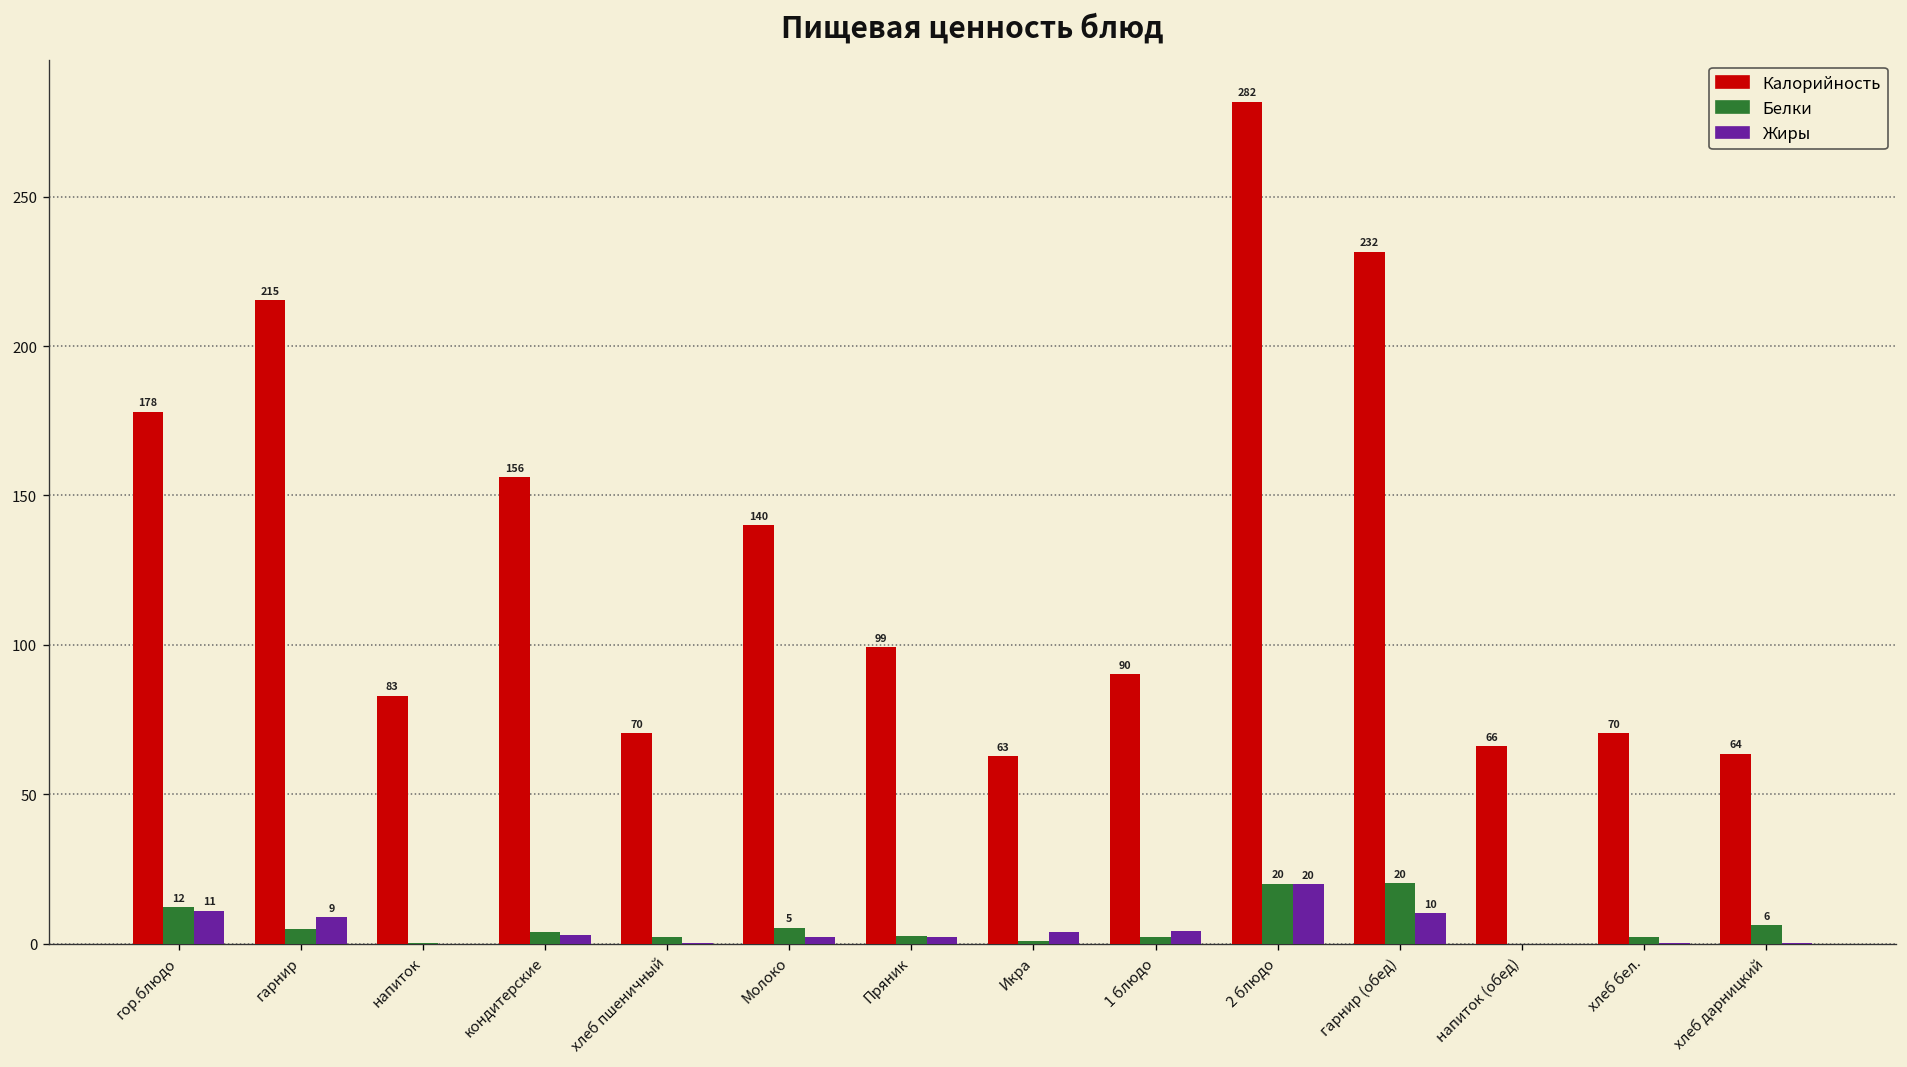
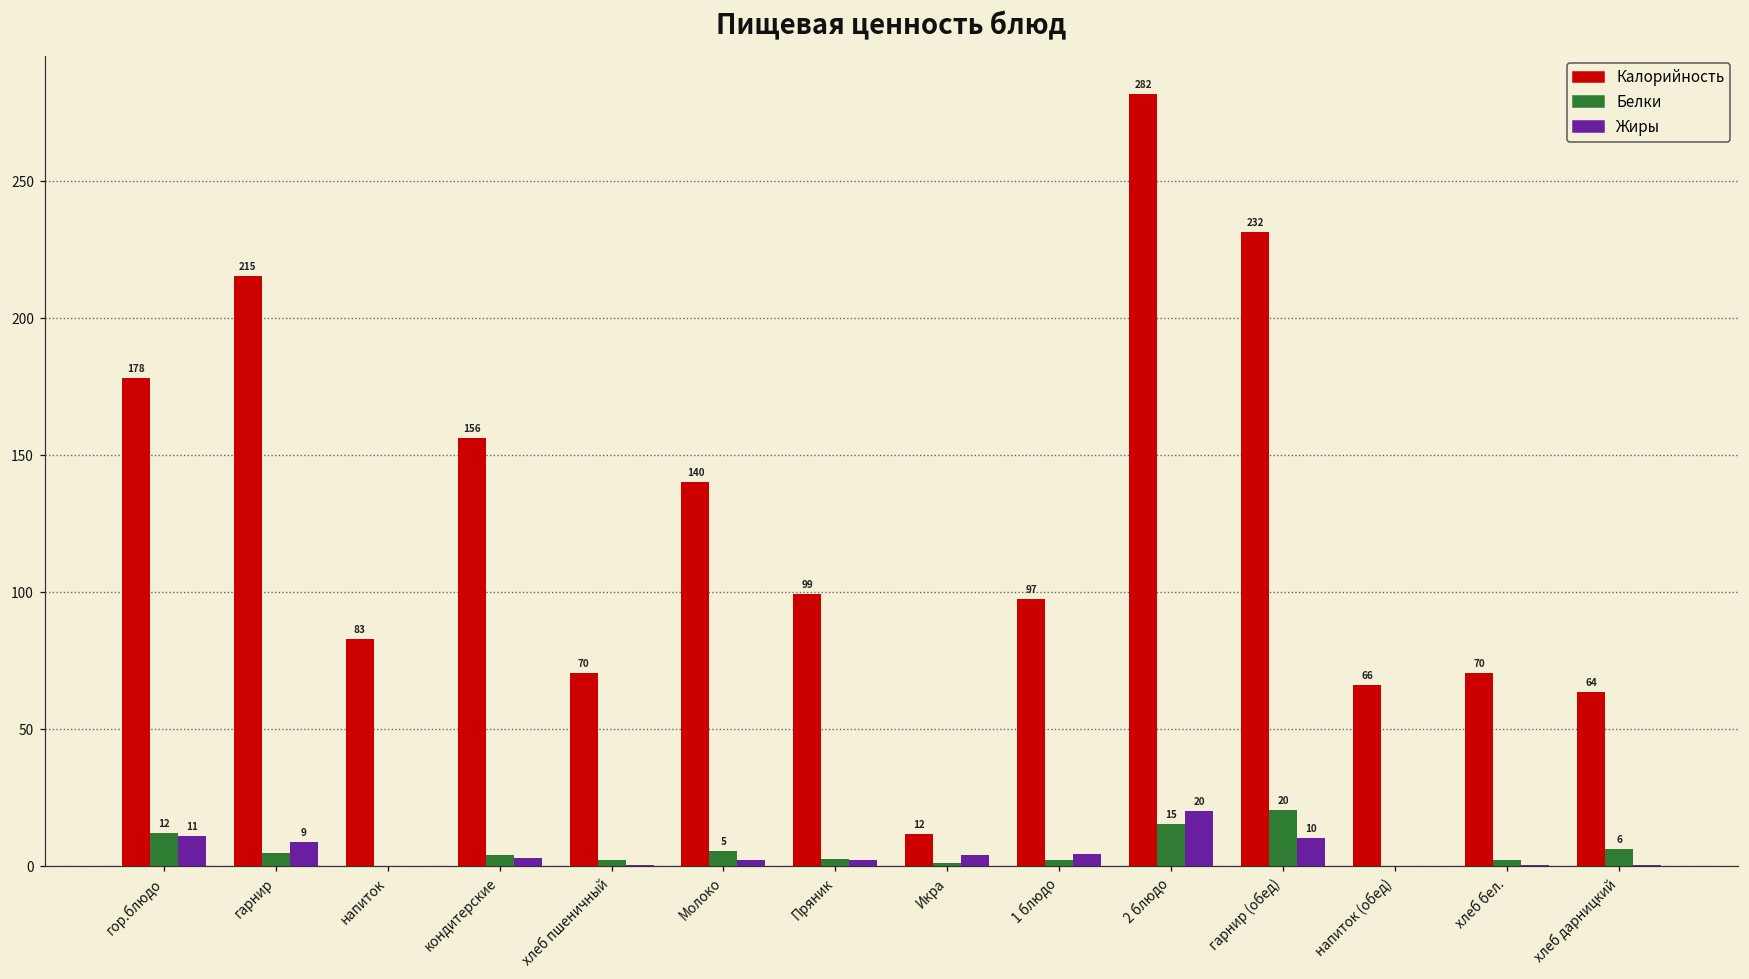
Калорийность, Икра: 63 -> 12
Калорийность, 1 блюдо: 90 -> 97
Белки, 2 блюдо: 20 -> 15
